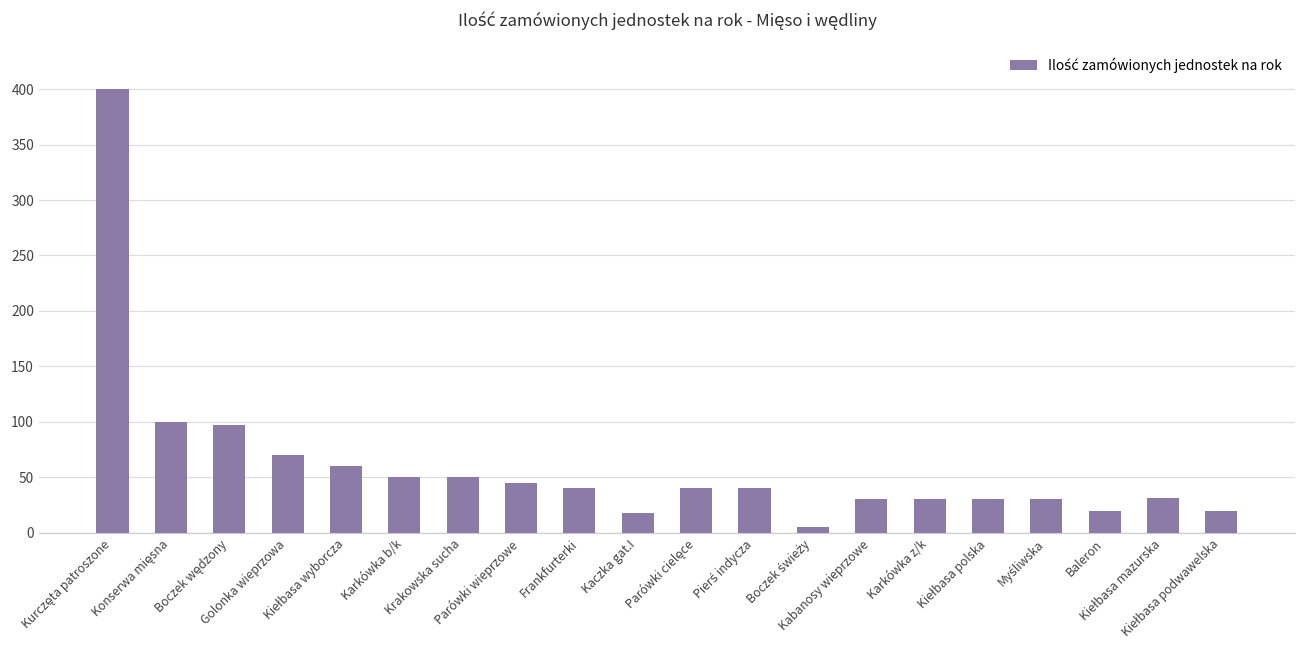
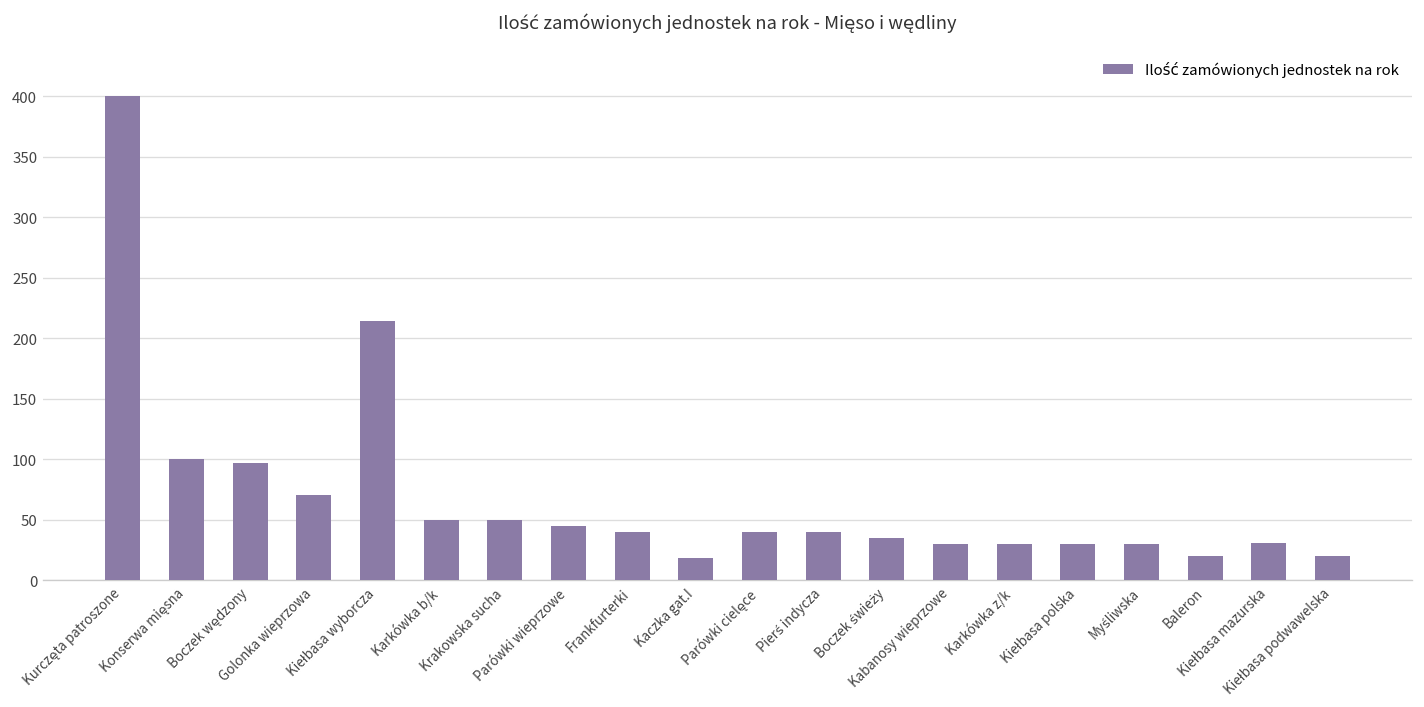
Kiełbasa wyborcza: 60 -> 214
Boczek świeży: 5 -> 35
